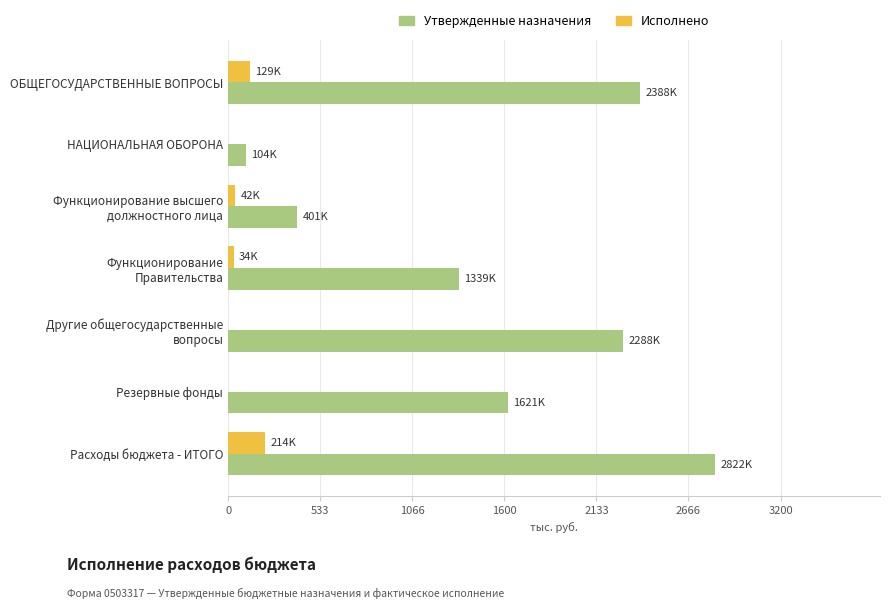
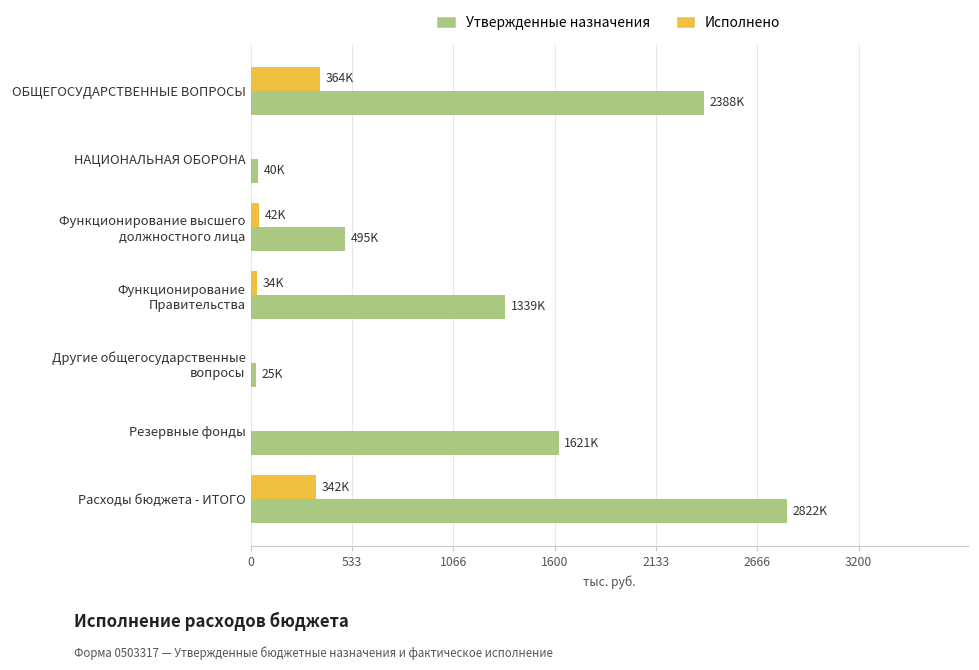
Исполнено, ОБЩЕГОСУДАРСТВЕННЫЕ ВОПРОСЫ: 129K -> 364K
Утвержденные назначения, НАЦИОНАЛЬНАЯ ОБОРОНА: 104K -> 40K
Утвержденные назначения, Функционирование высшего должностного лица: 401K -> 495K
Утвержденные назначения, Другие общегосударственные вопросы: 2288K -> 25K
Исполнено, Расходы бюджета - ИТОГО: 214K -> 342K
